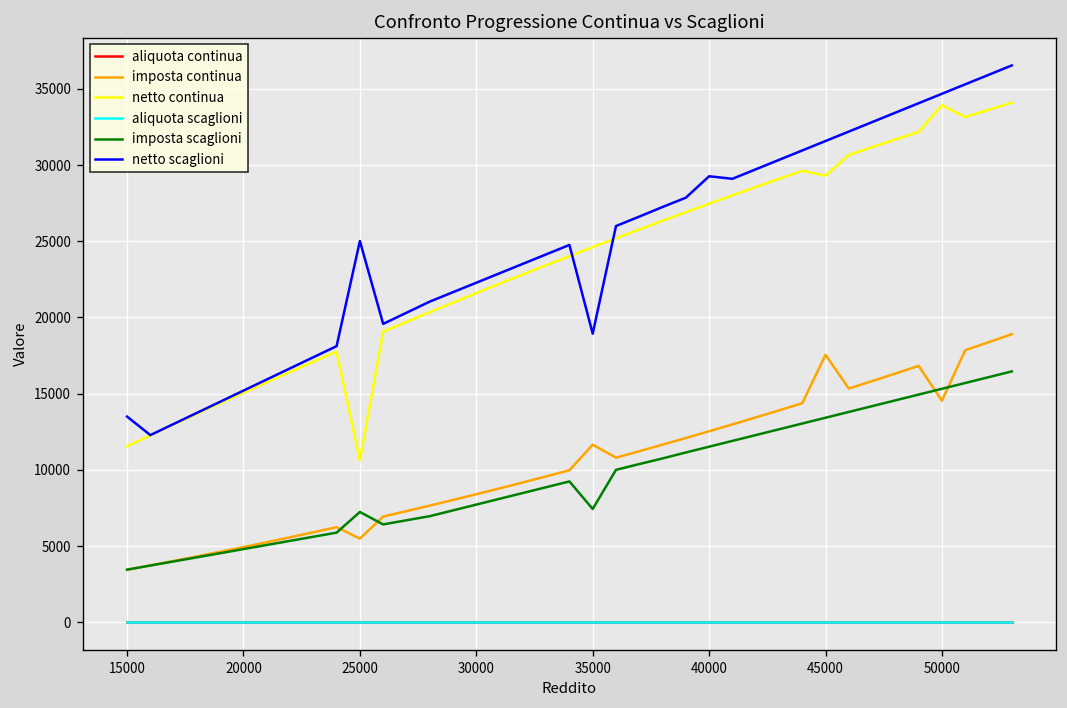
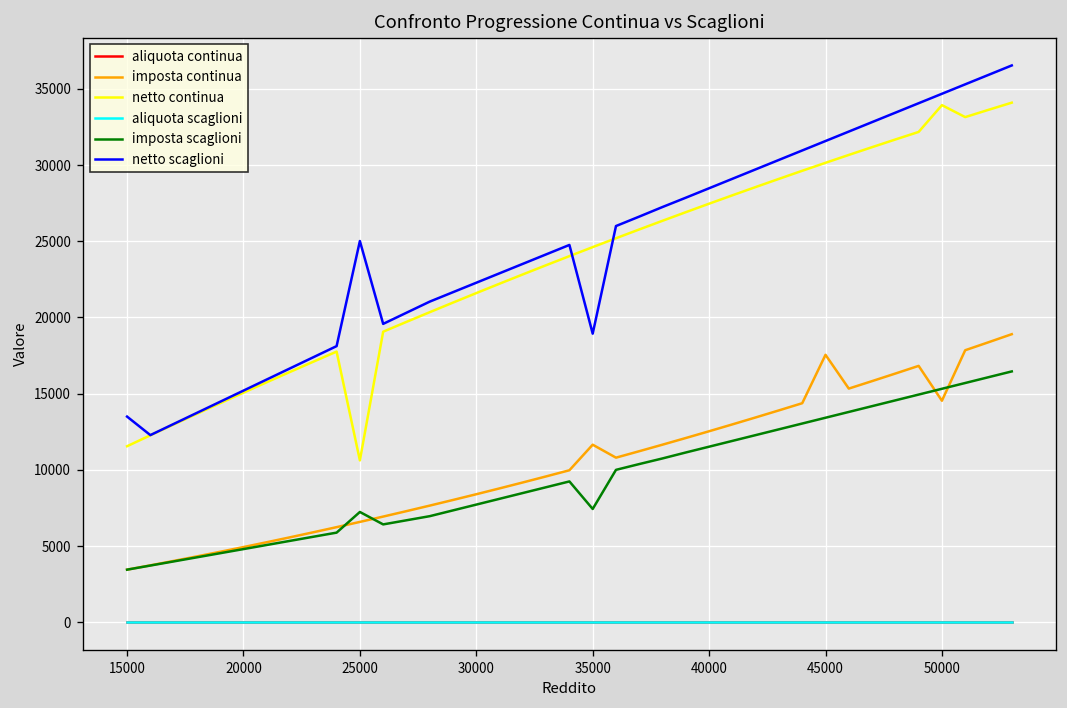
imposta continua, 25000: 5500 -> 6600
netto scaglioni, 40000: 29300 -> 28500
netto continua, 45000: 29300 -> 30200
